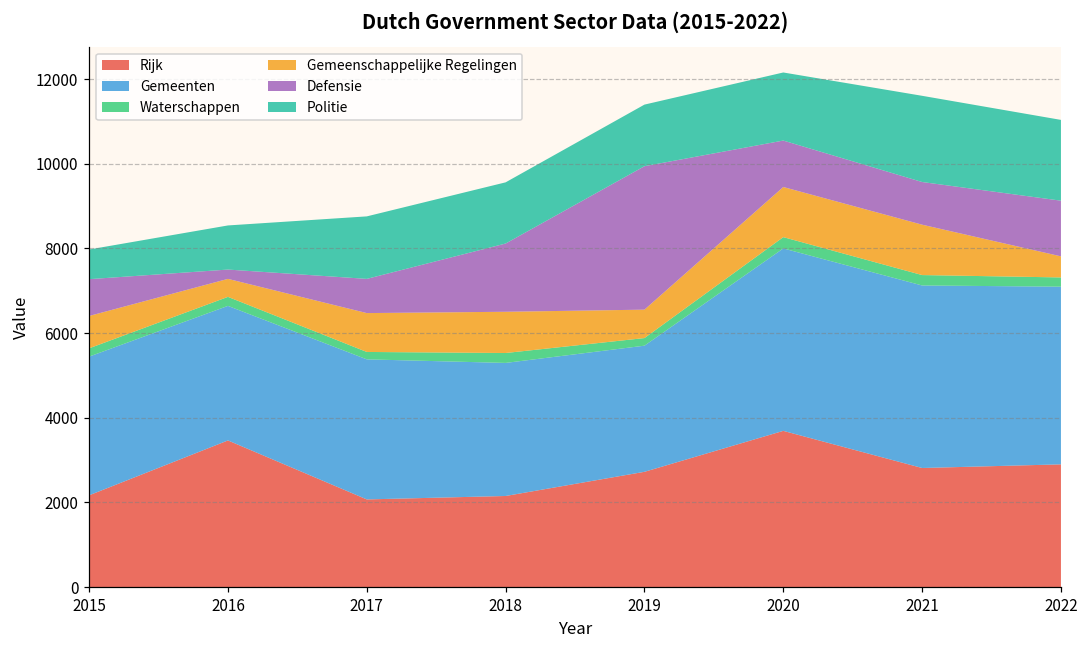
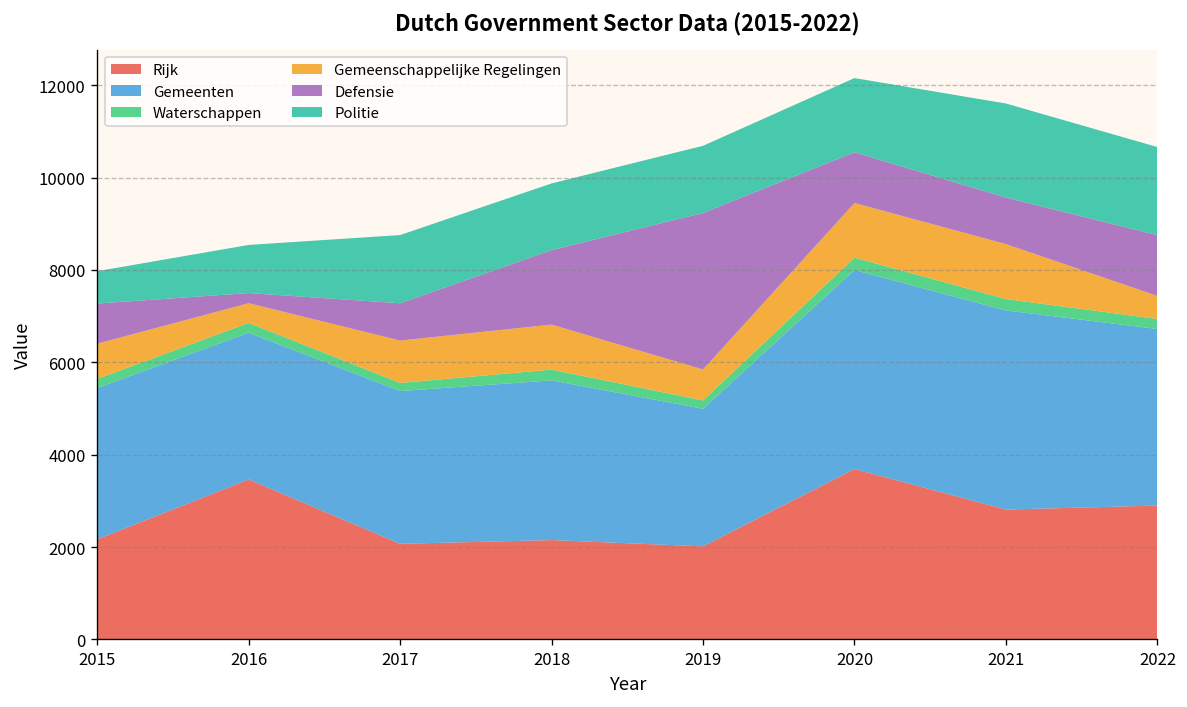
Gemeenten, 2018: 3100 -> 3500
Rijk, 2019: 2700 -> 2000
Gemeenten, 2022: 4200 -> 3800
